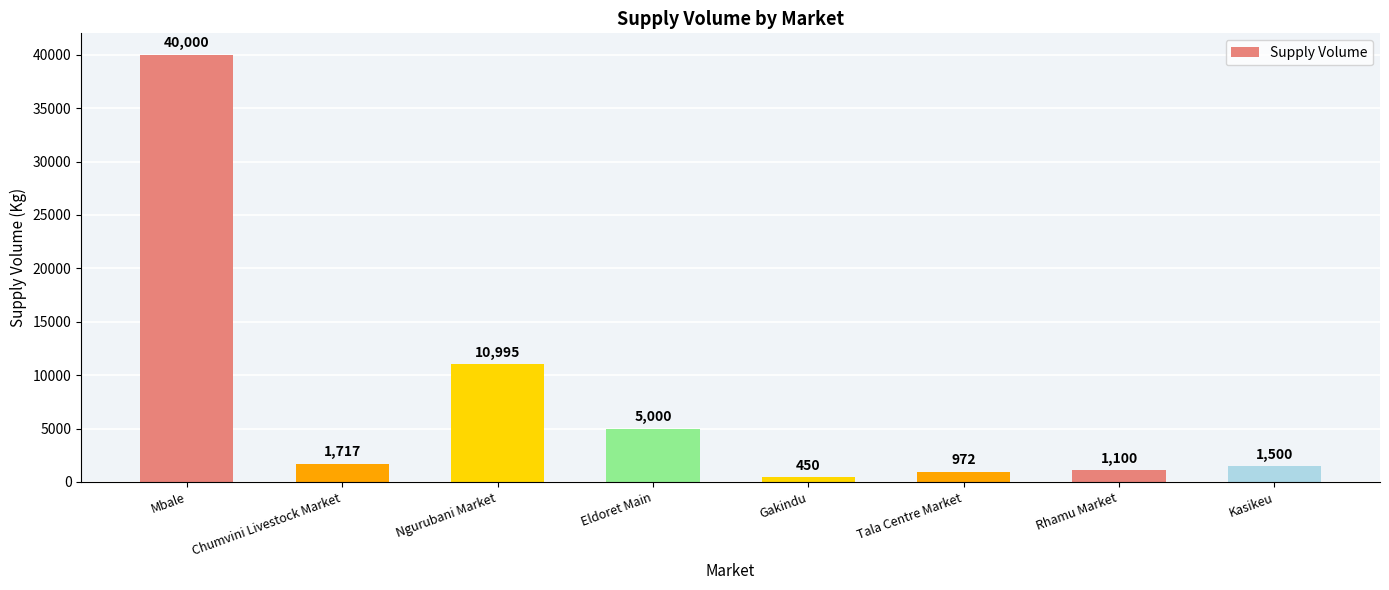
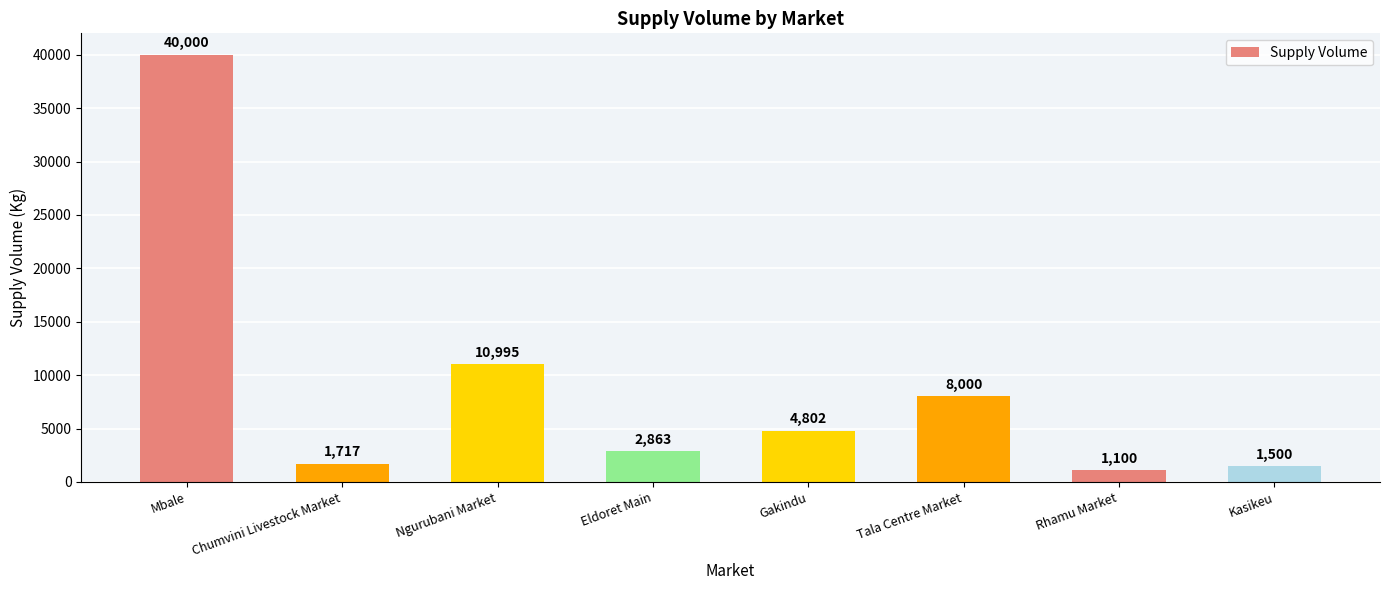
Eldoret Main: 5,000 -> 2,863
Gakindu: 450 -> 4,802
Tala Centre Market: 972 -> 8,000
